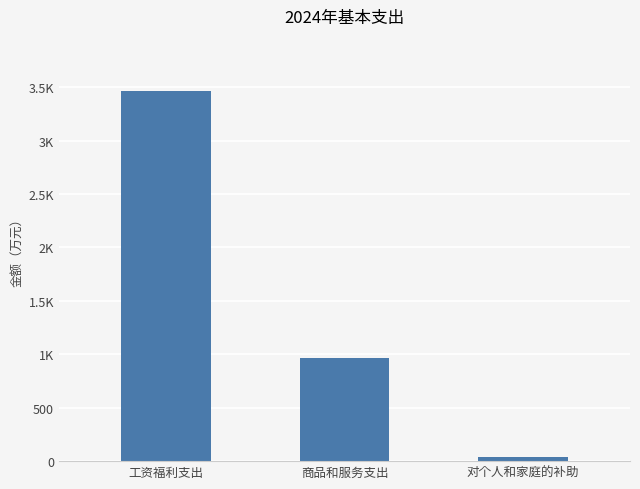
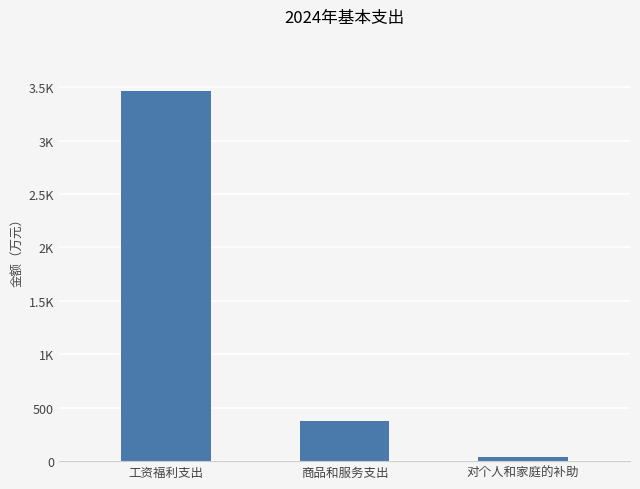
商品和服务支出: 960 -> 370
